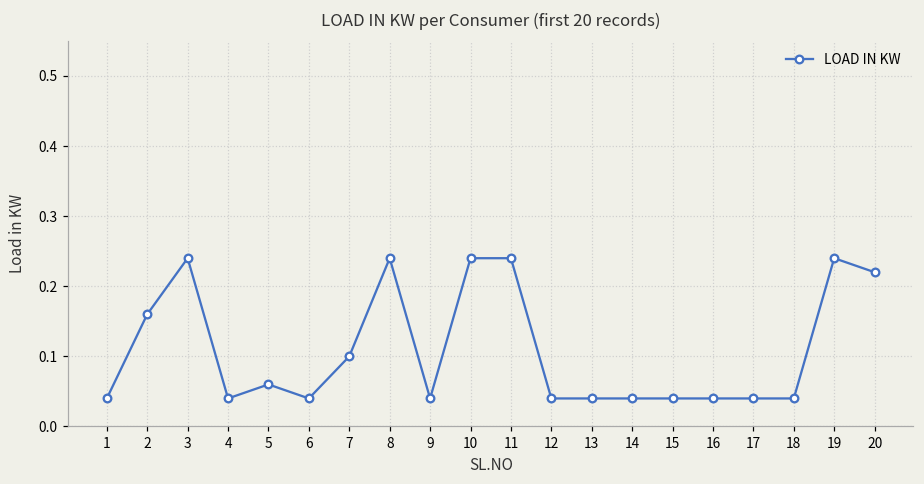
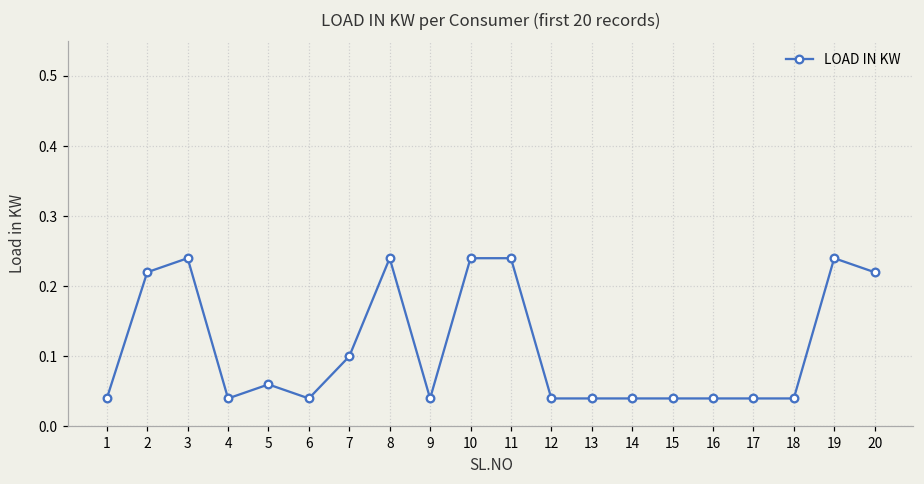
2: 0.16 -> 0.22
